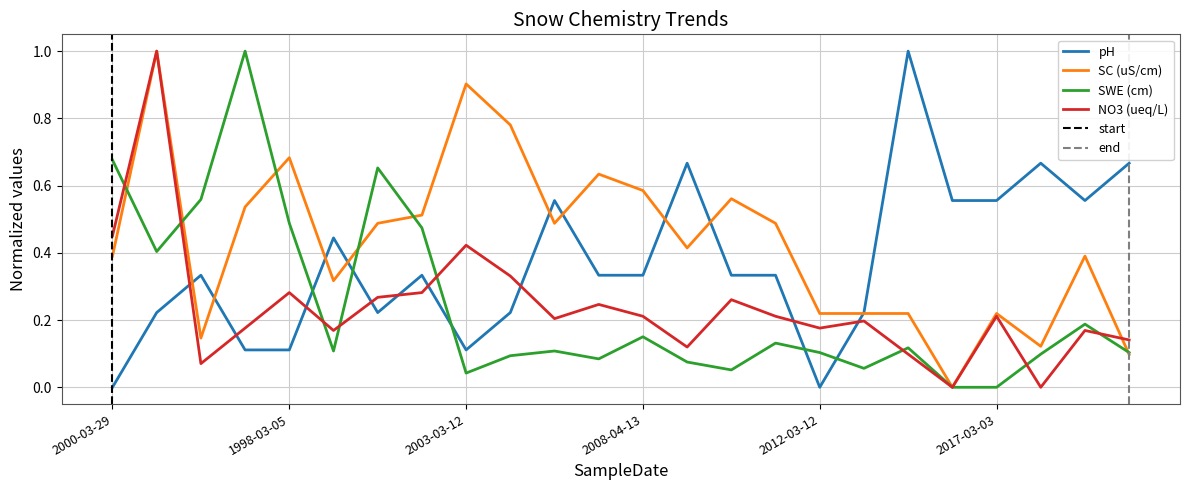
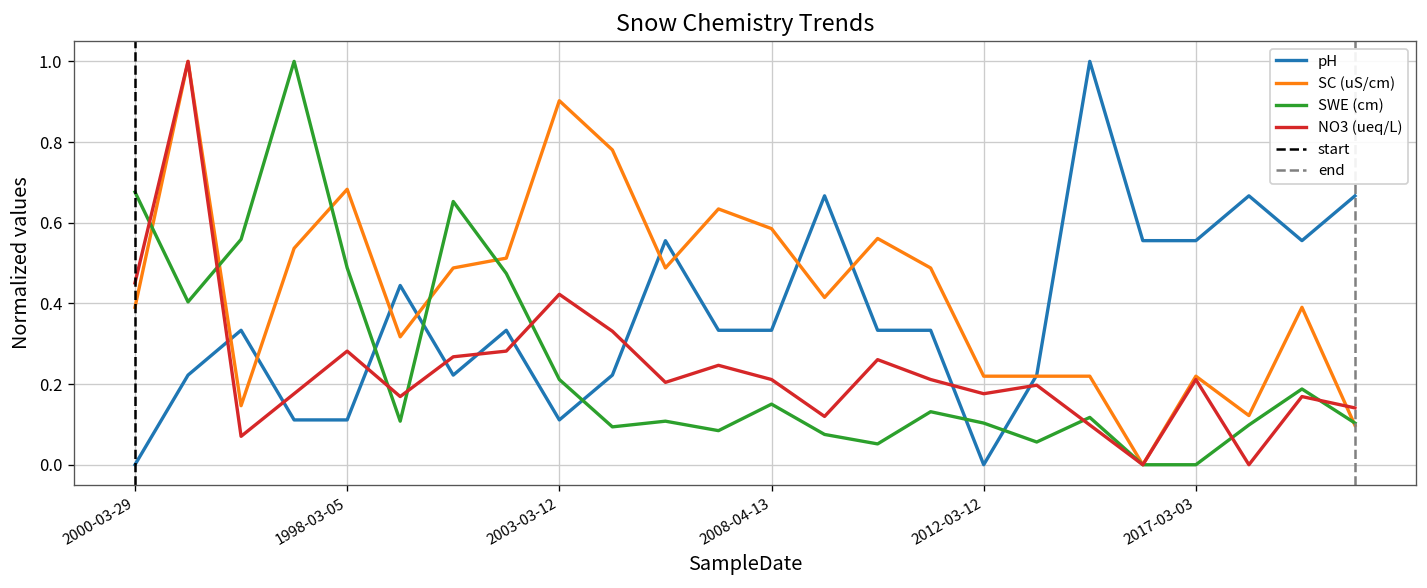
SWE (cm), 2003-03-12: 0.04 -> 0.21
